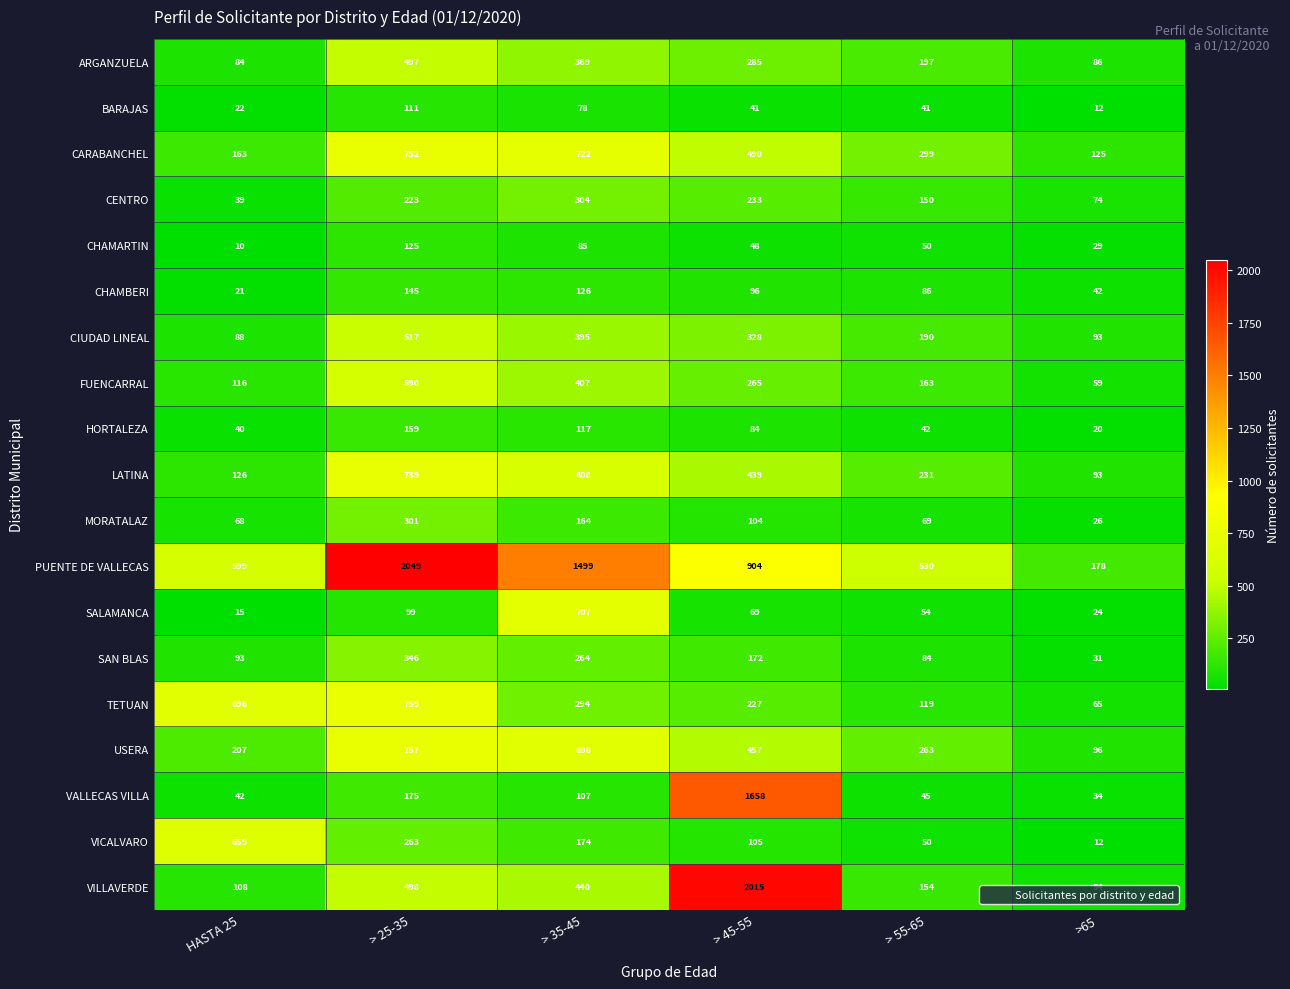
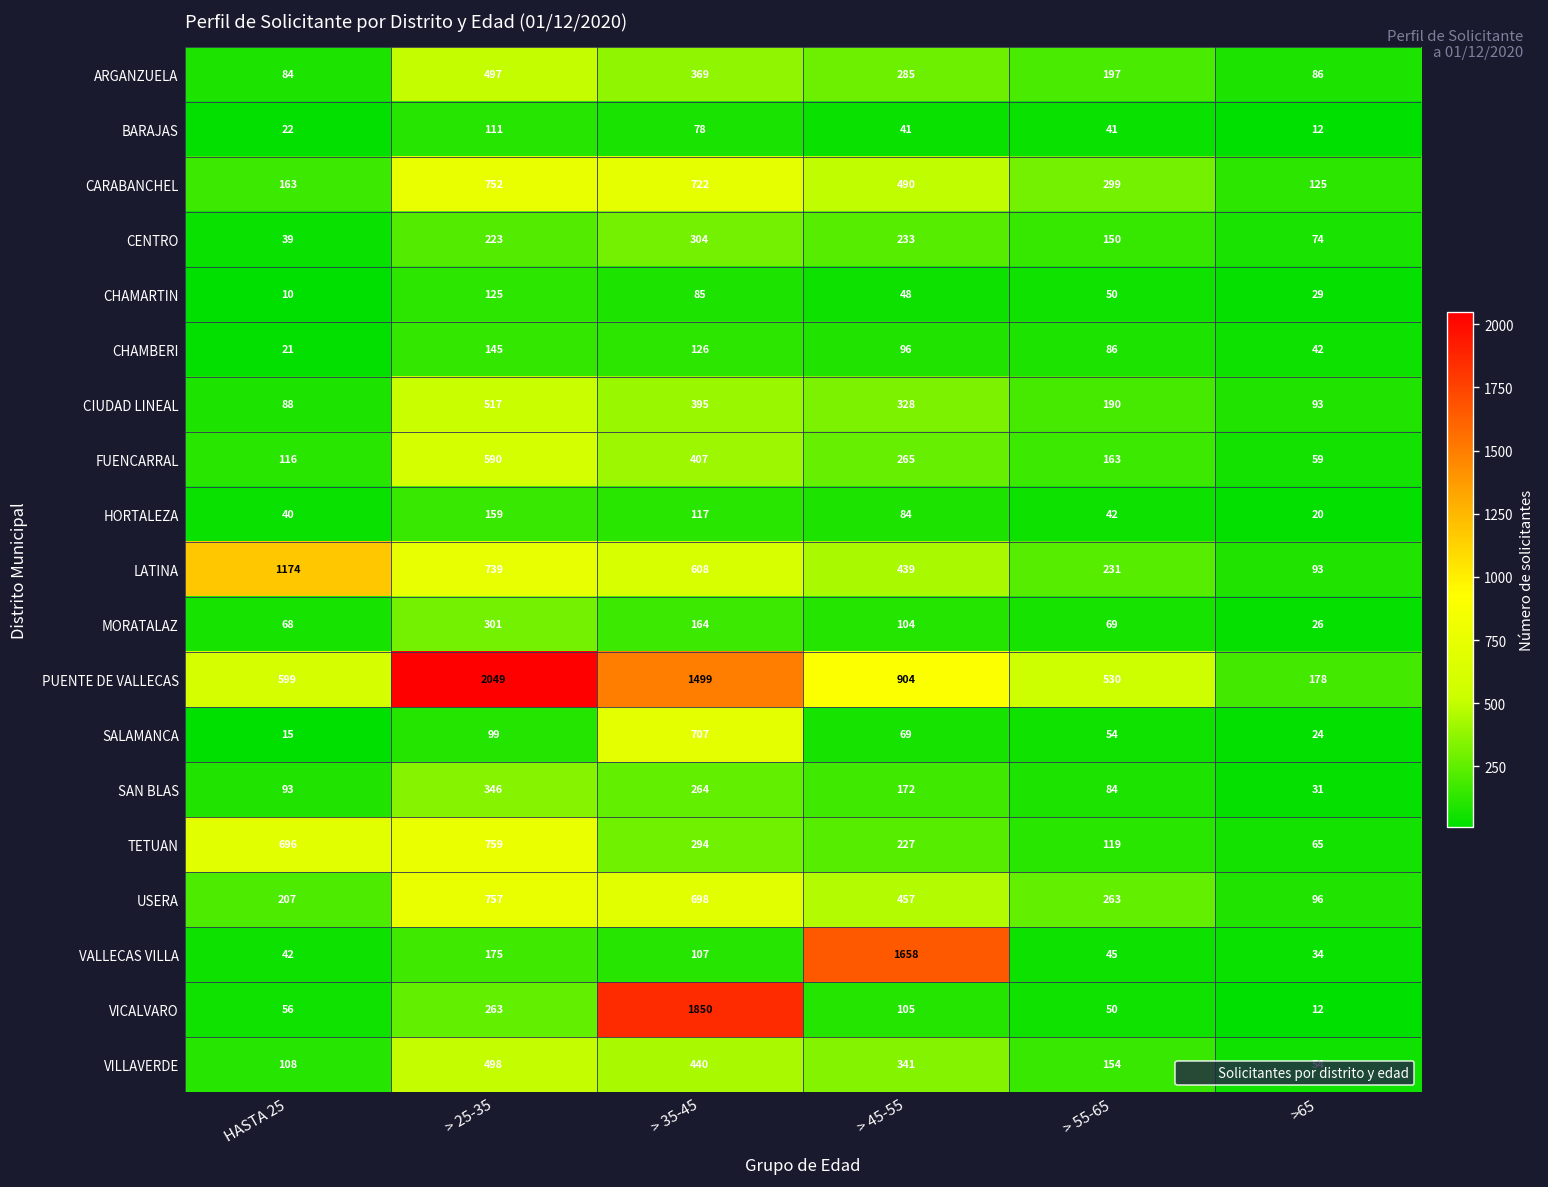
LATINA, HASTA 25: 126 -> 1174
VICALVARO, HASTA 25: 659 -> 56
VICALVARO, > 35-45: 174 -> 1850
VILLAVERDE, > 45-55: 2015 -> 341
